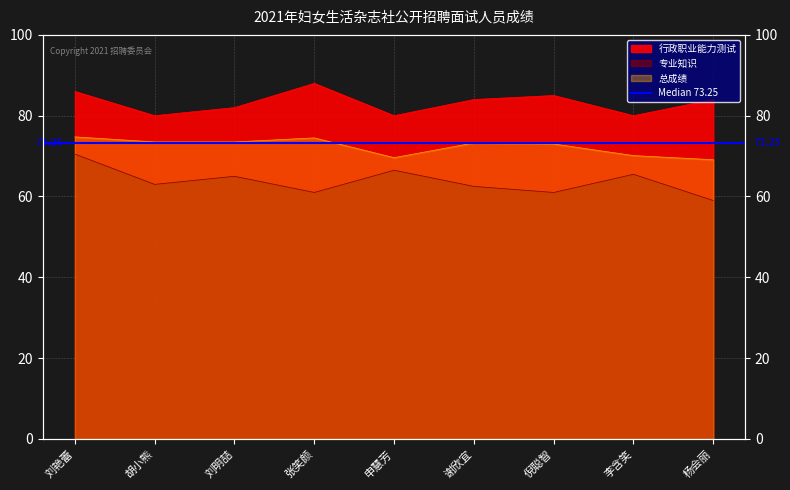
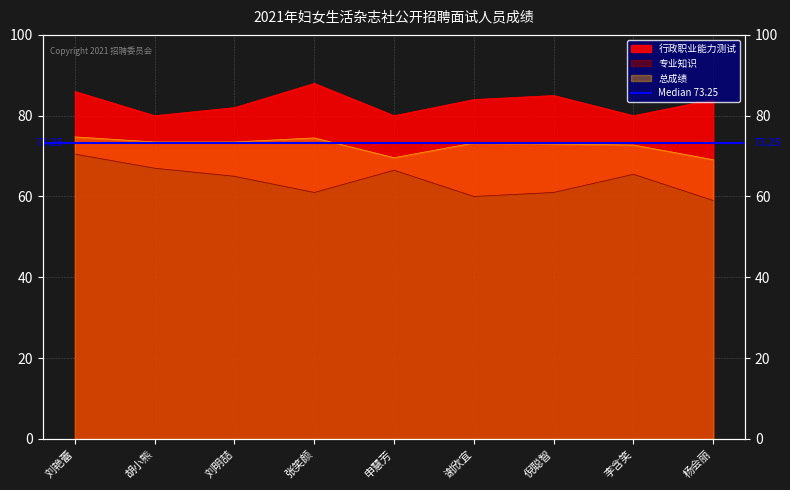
专业知识, 胡小熊: 63 -> 67
专业知识, 谢欣宜: 63 -> 60
总成绩, 李含笑: 70 -> 73
